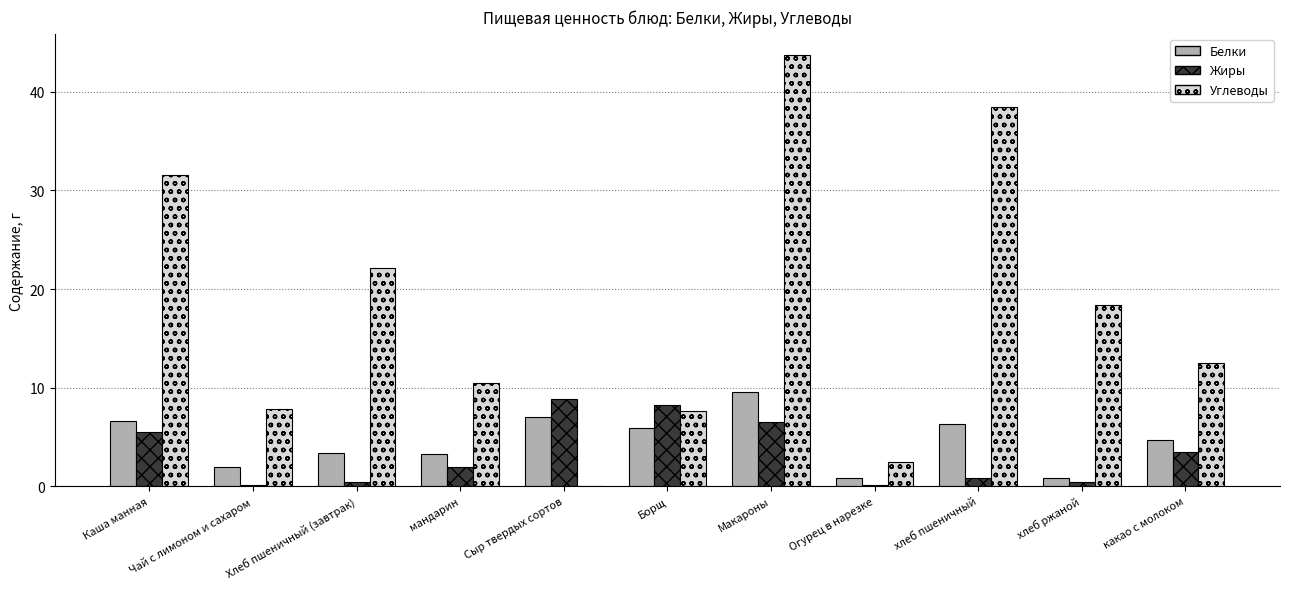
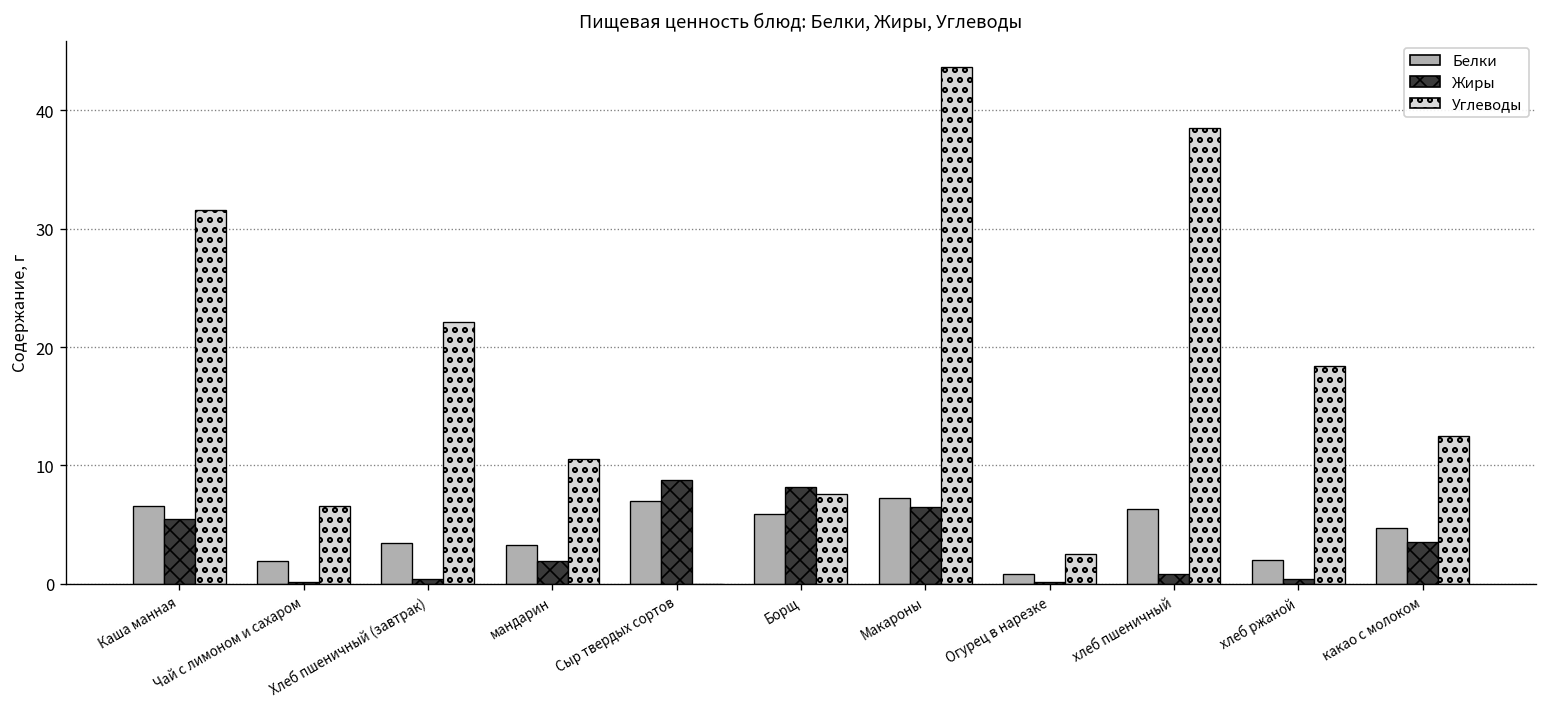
Углеводы, Чай с лимоном и сахаром: 8 -> 7
Белки, Макароны: 10 -> 7
Белки, хлеб ржаной: 1 -> 2
